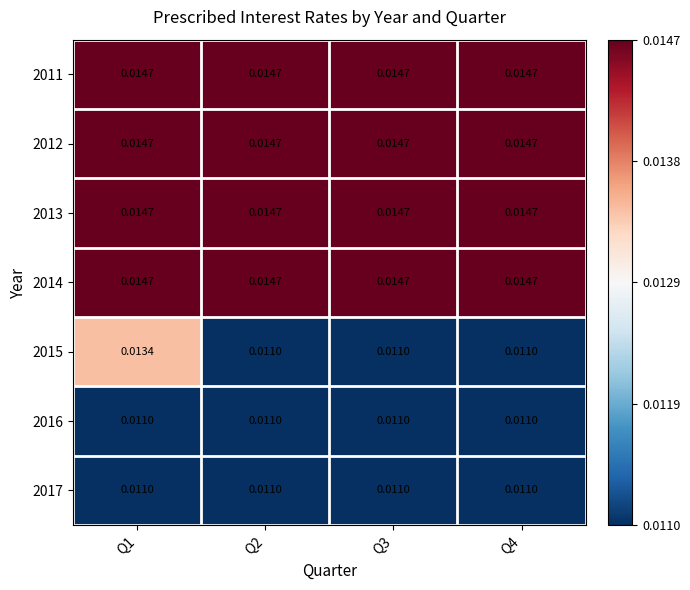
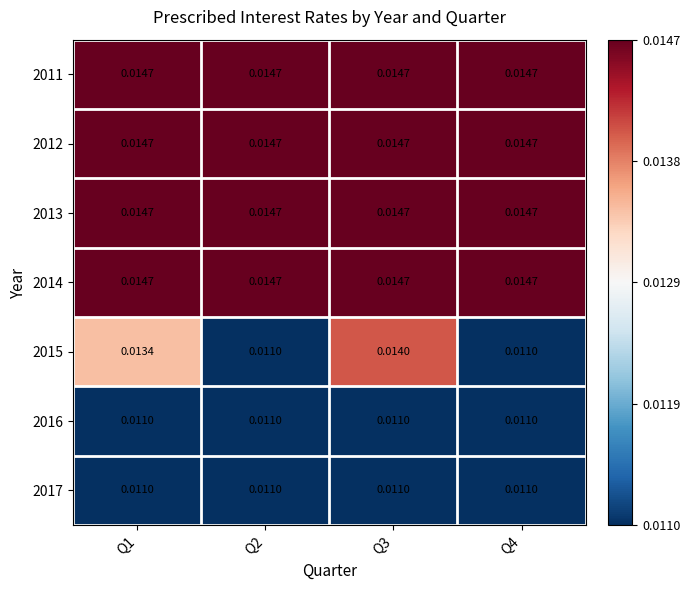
2015, Q3: 0.0110 -> 0.0140
